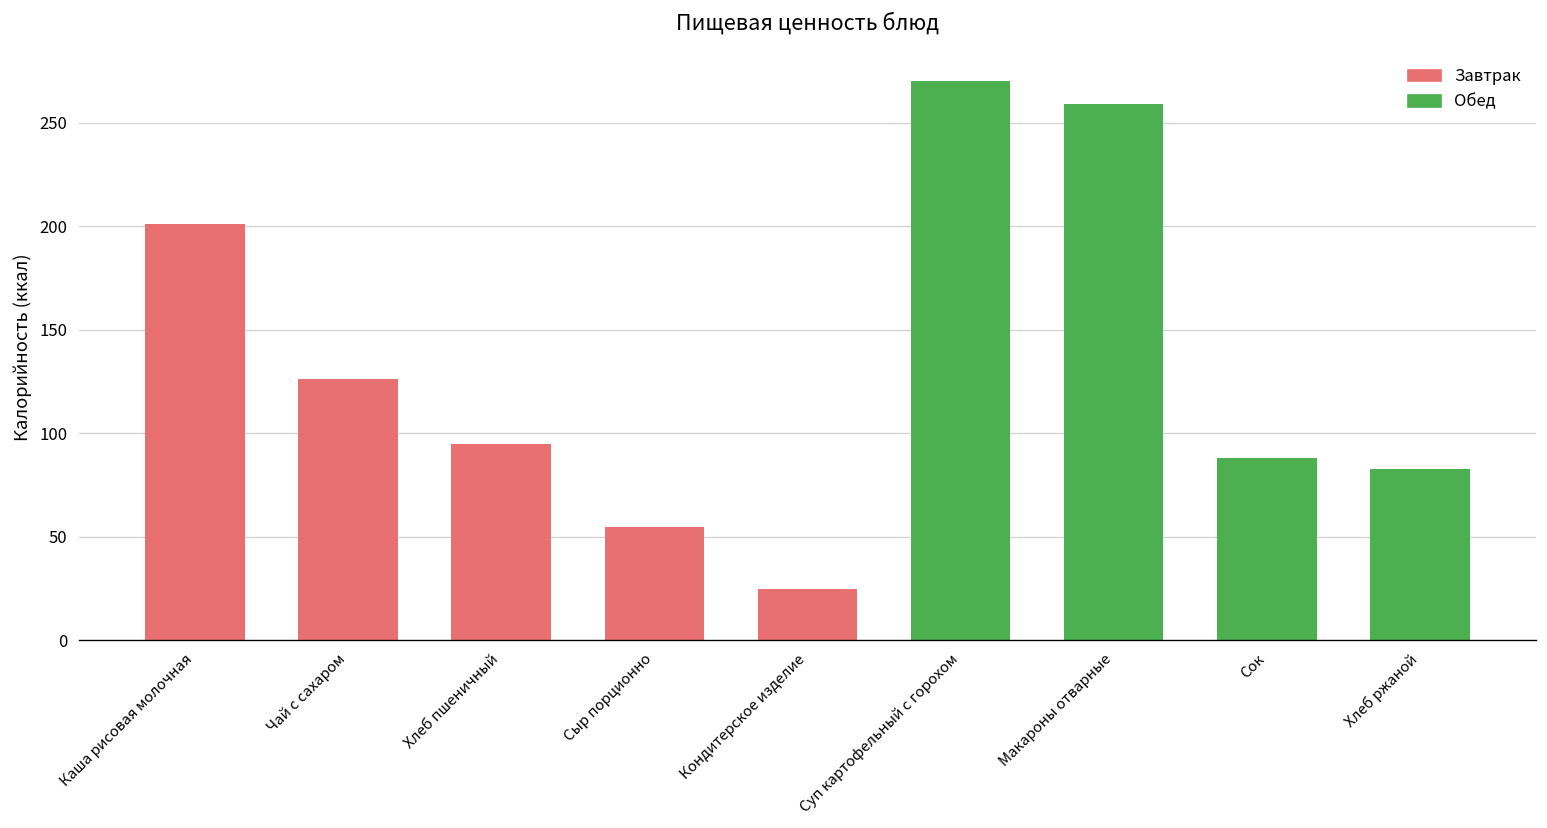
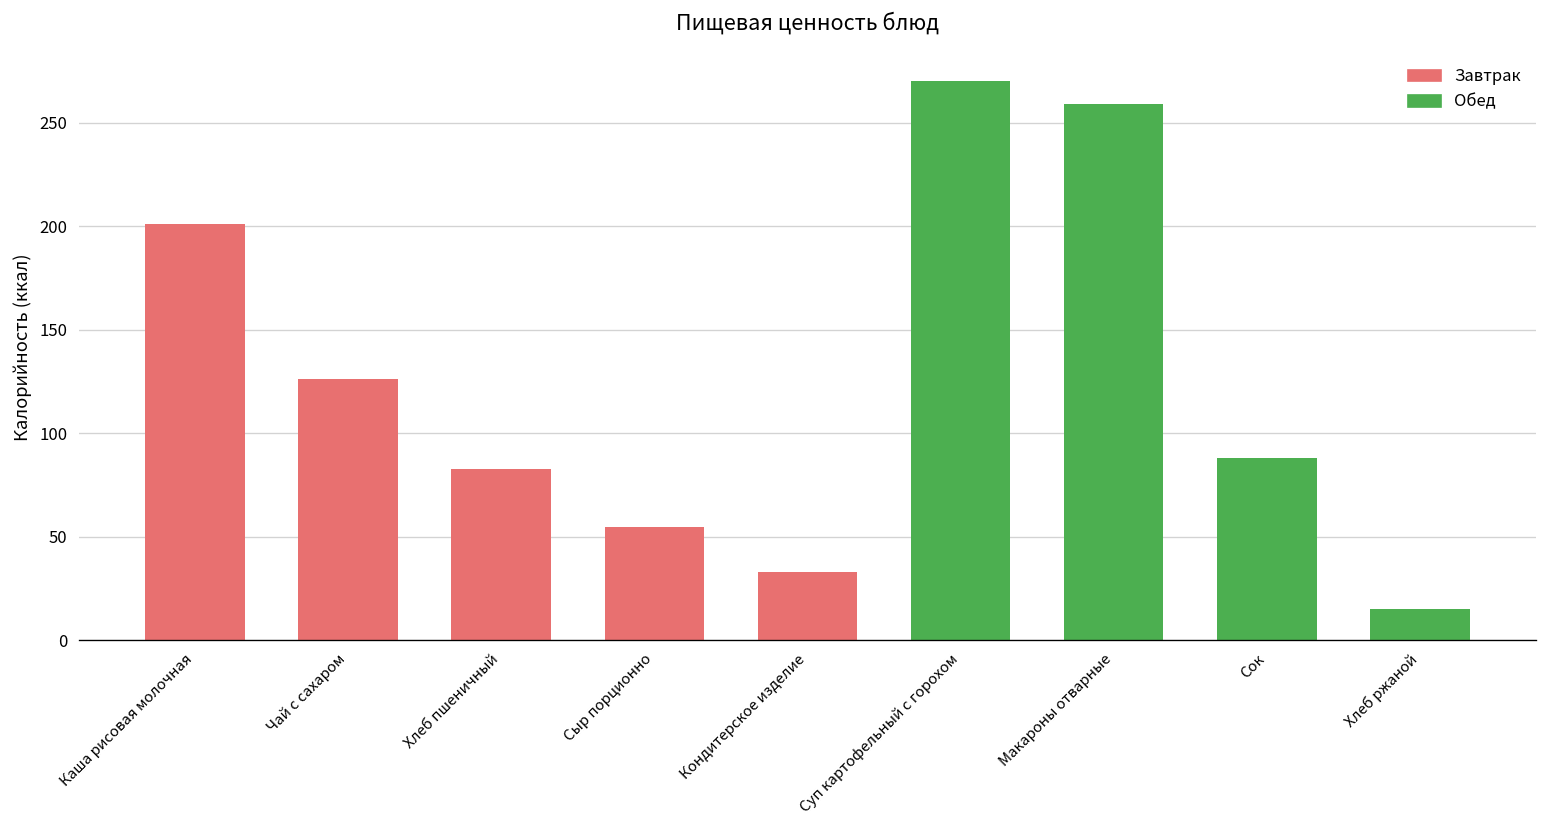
Хлеб пшеничный: 95 -> 83
Кондитерское изделие: 25 -> 33
Хлеб ржаной: 83 -> 15
